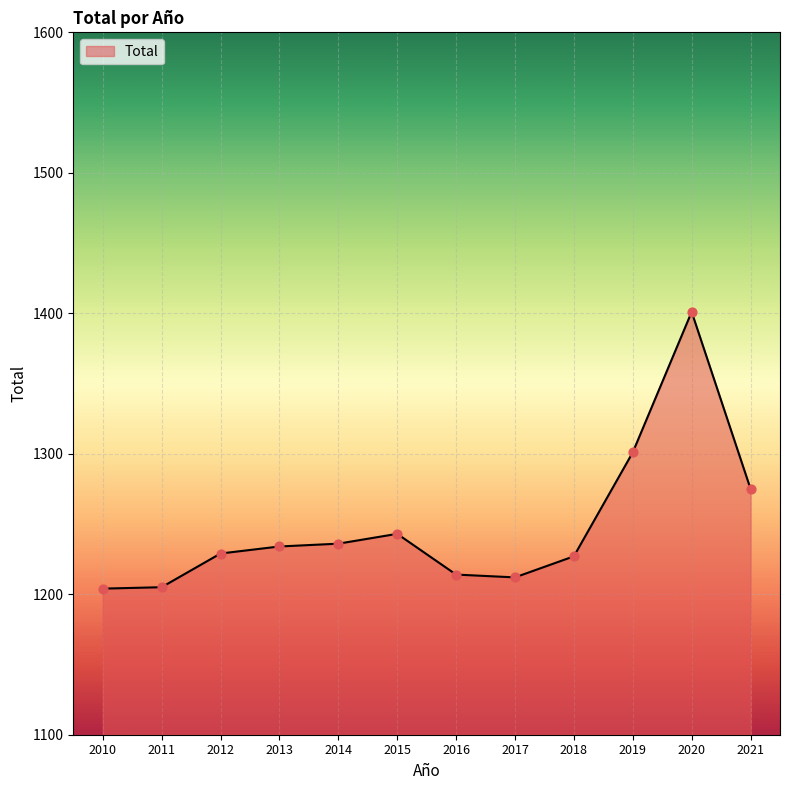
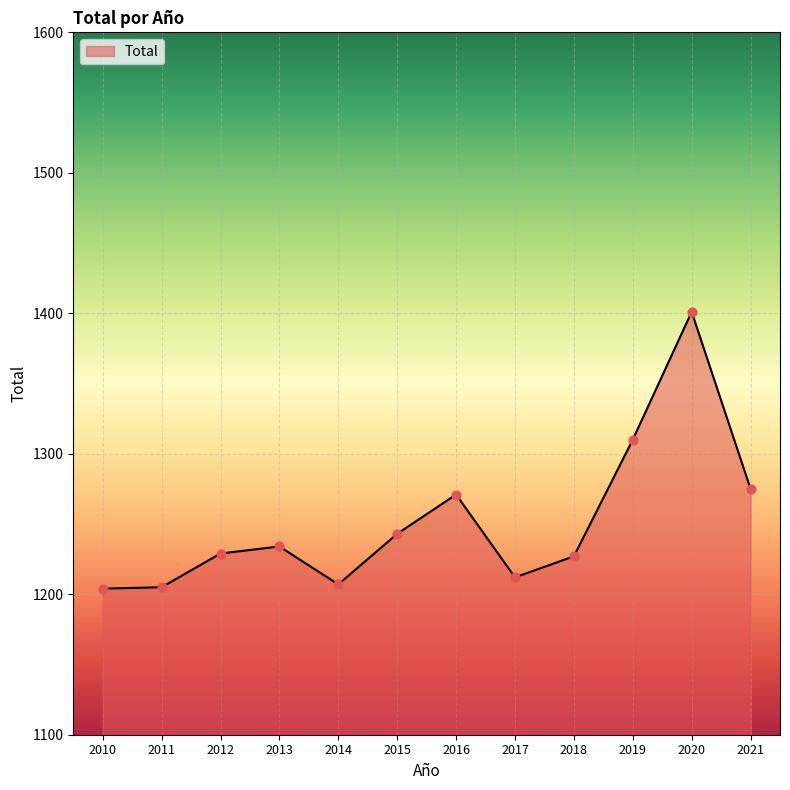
2014: 1236 -> 1207
2016: 1214 -> 1271
2019: 1301 -> 1310
